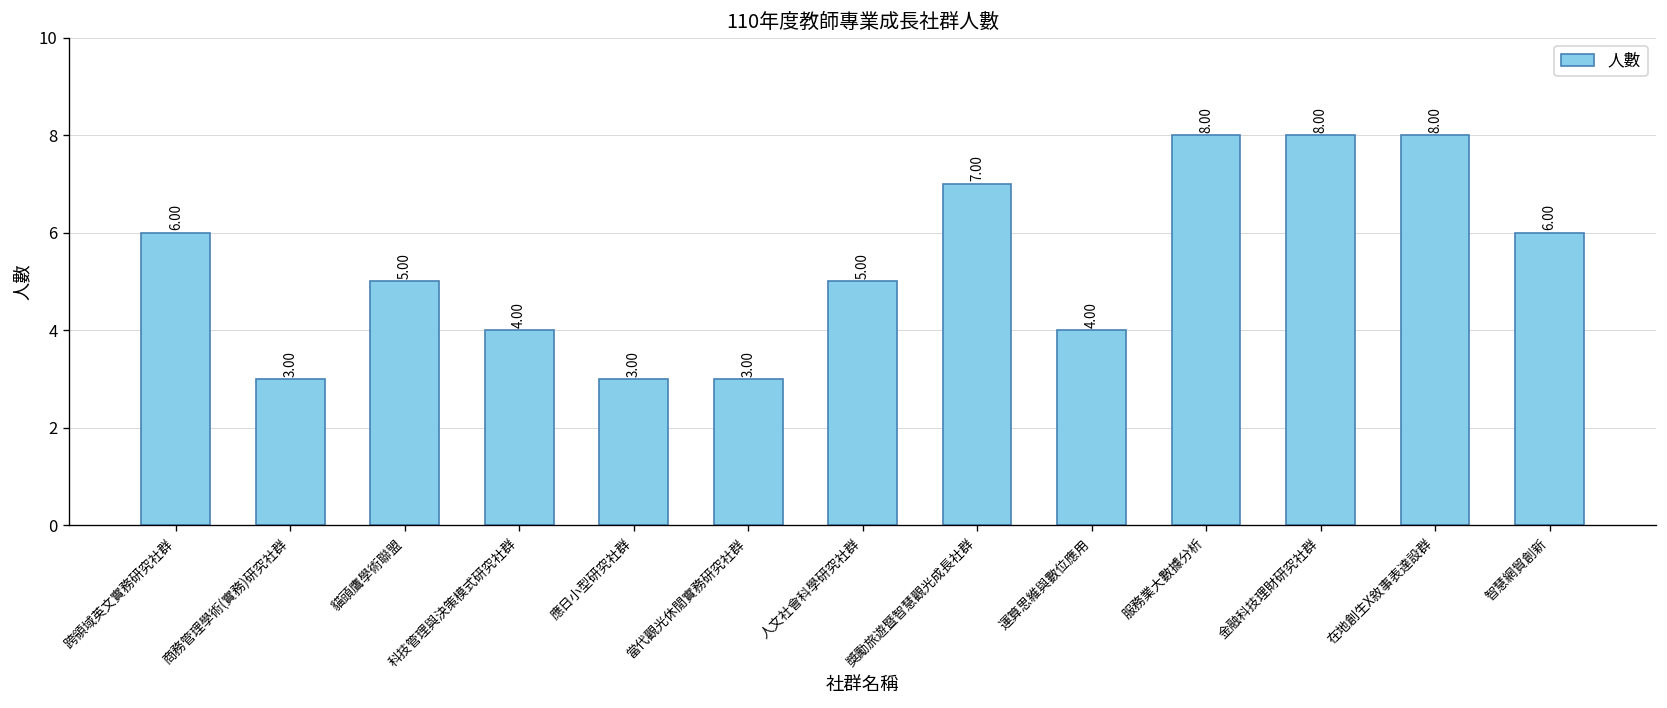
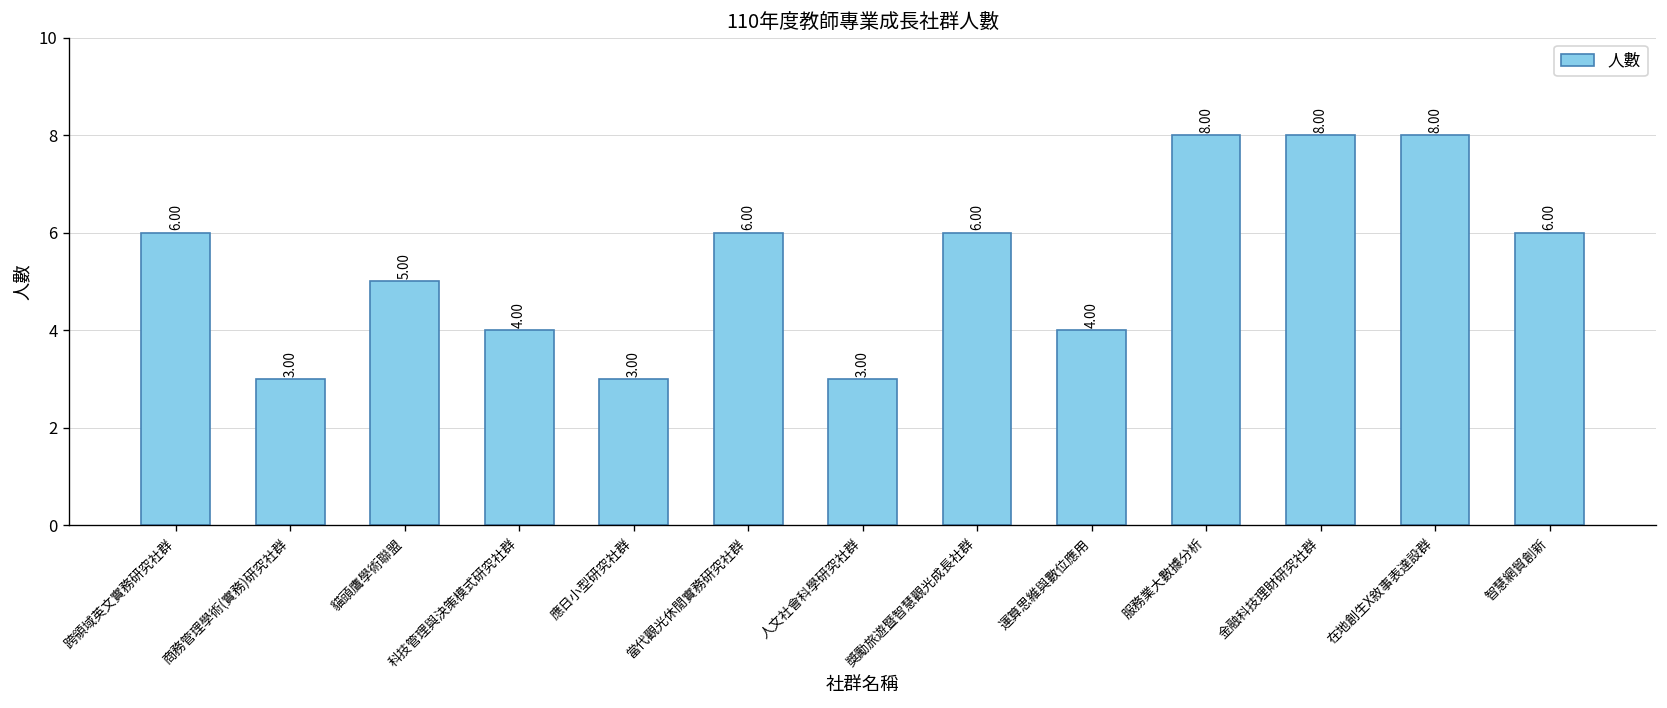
當代觀光休閒實務研究社群: 3.00 -> 6.00
人文社會科學研究社群: 5.00 -> 3.00
獎勵旅遊暨智慧觀光成長社群: 7.00 -> 6.00
